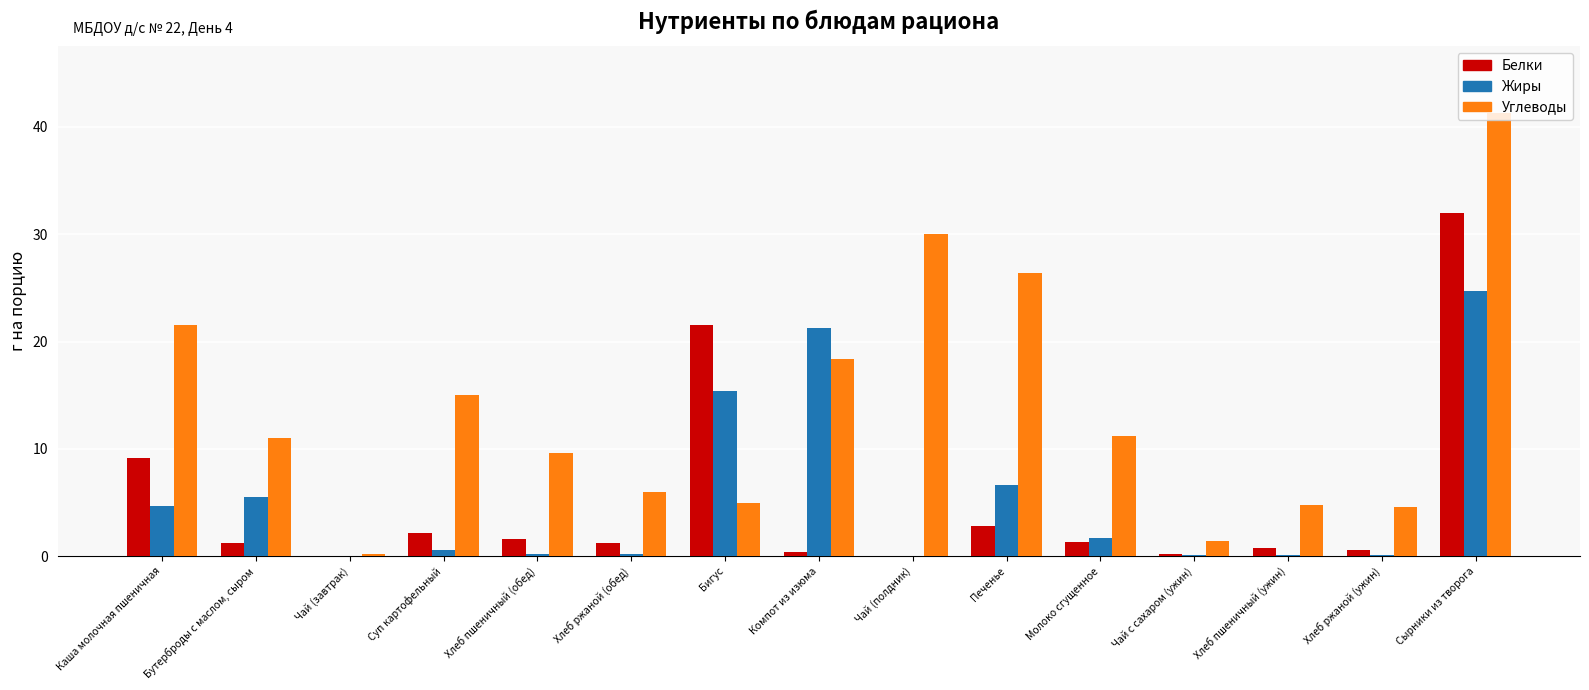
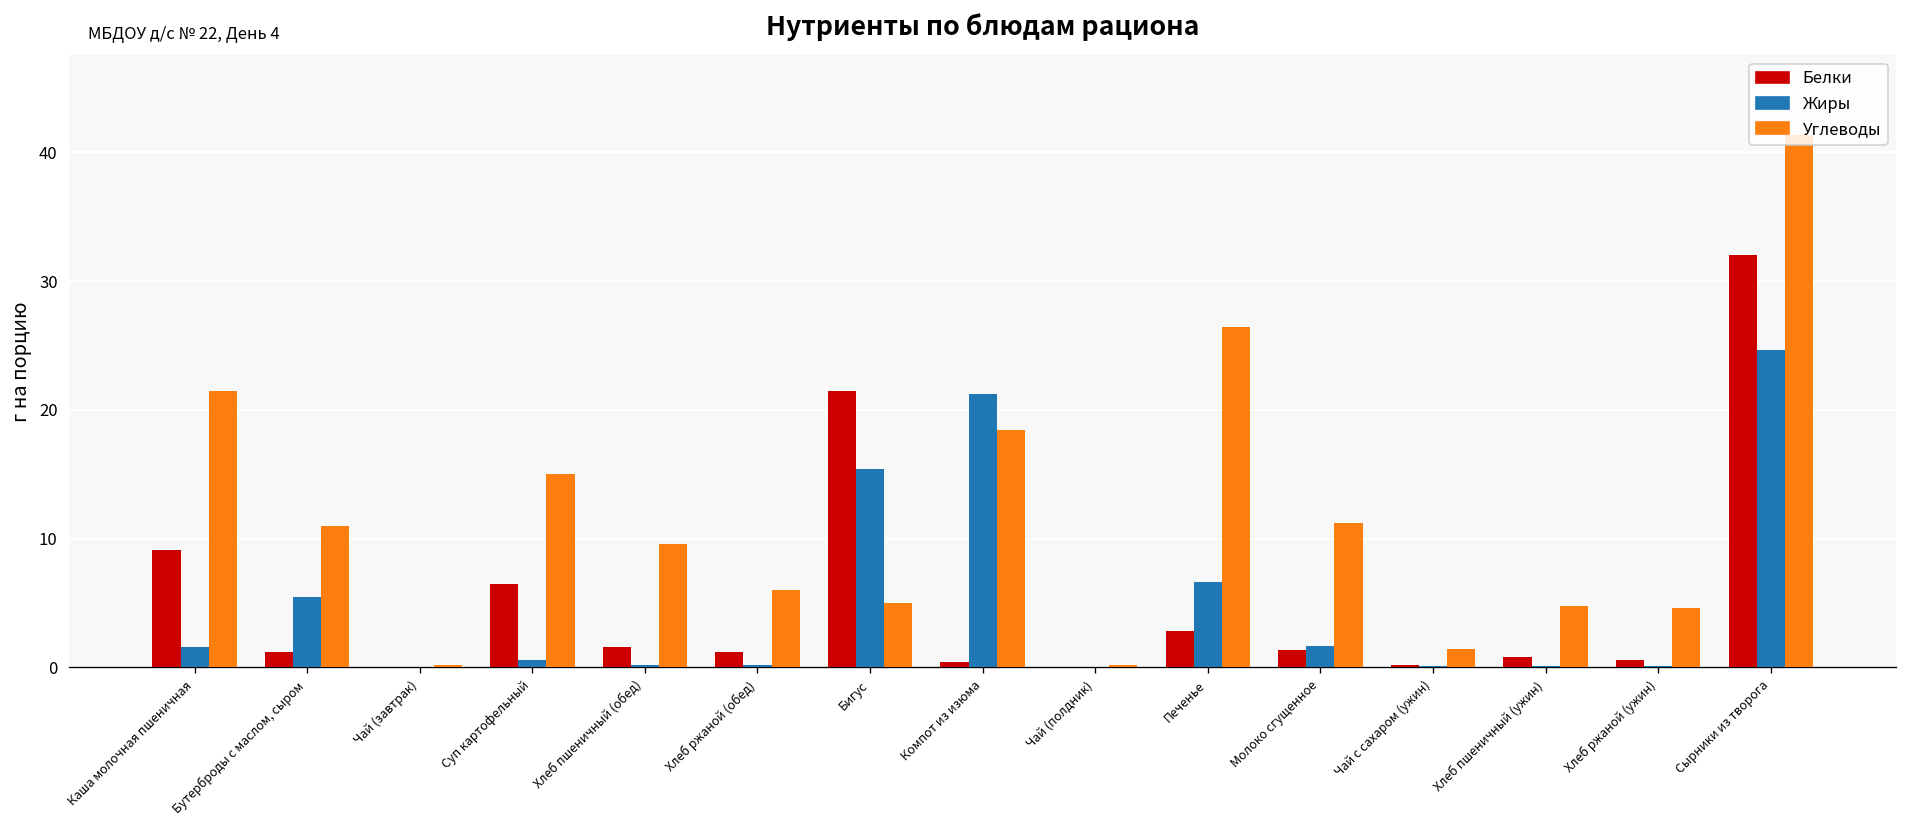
Жиры, Каша молочная пшеничная: 4.7 -> 1.6
Белки, Суп картофельный: 2.2 -> 6.5
Углеводы, Чай (полдник): 30.0 -> 0.2
